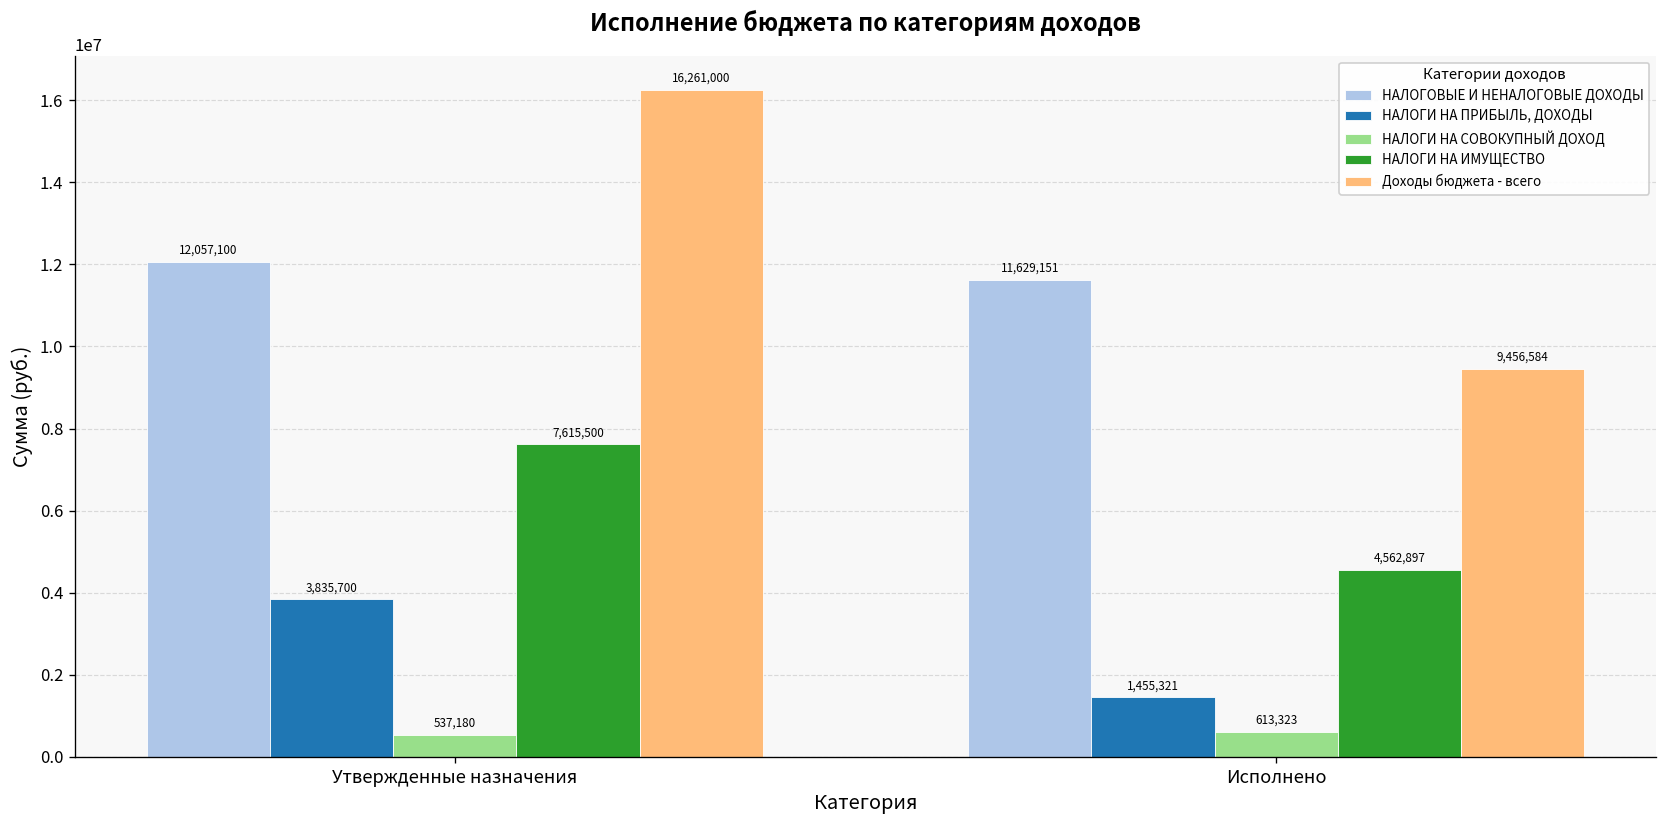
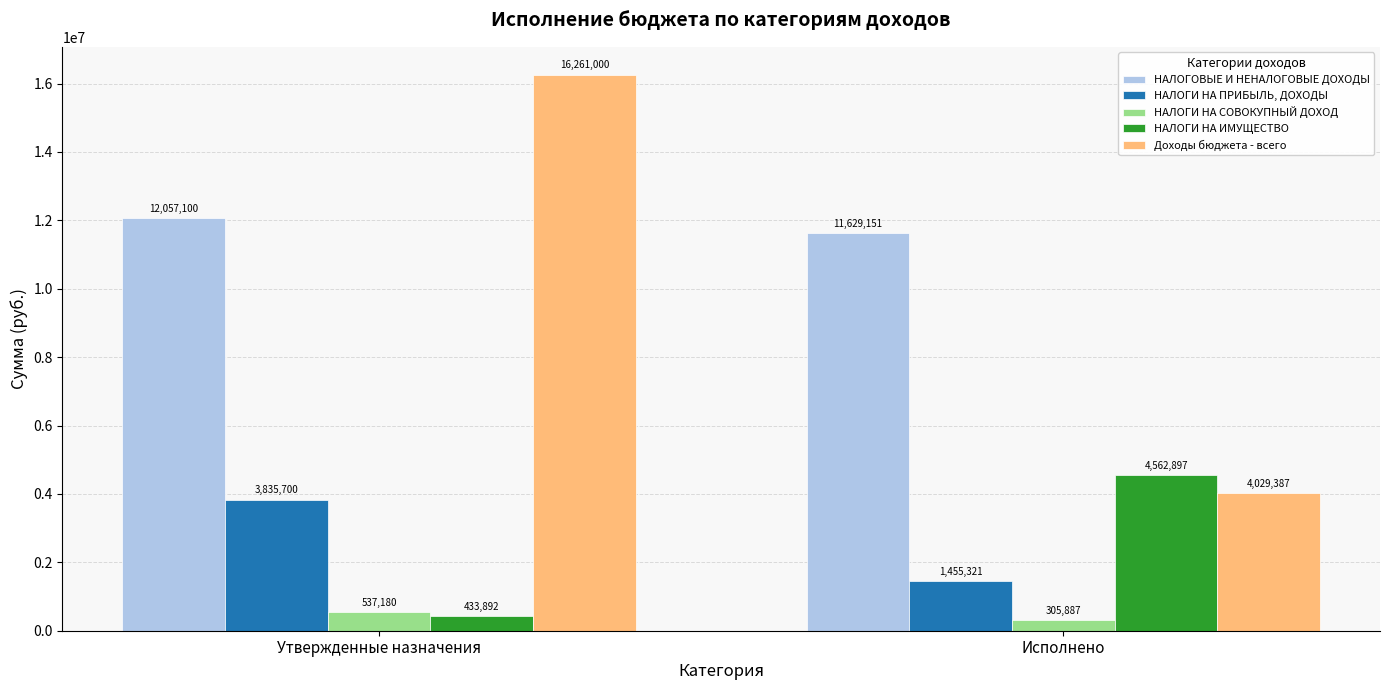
НАЛОГИ НА ИМУЩЕСТВО, Утвержденные назначения: 7,615,500 -> 433,892
НАЛОГИ НА СОВОКУПНЫЙ ДОХОД, Исполнено: 613,323 -> 305,887
Доходы бюджета - всего, Исполнено: 9,456,584 -> 4,029,387
